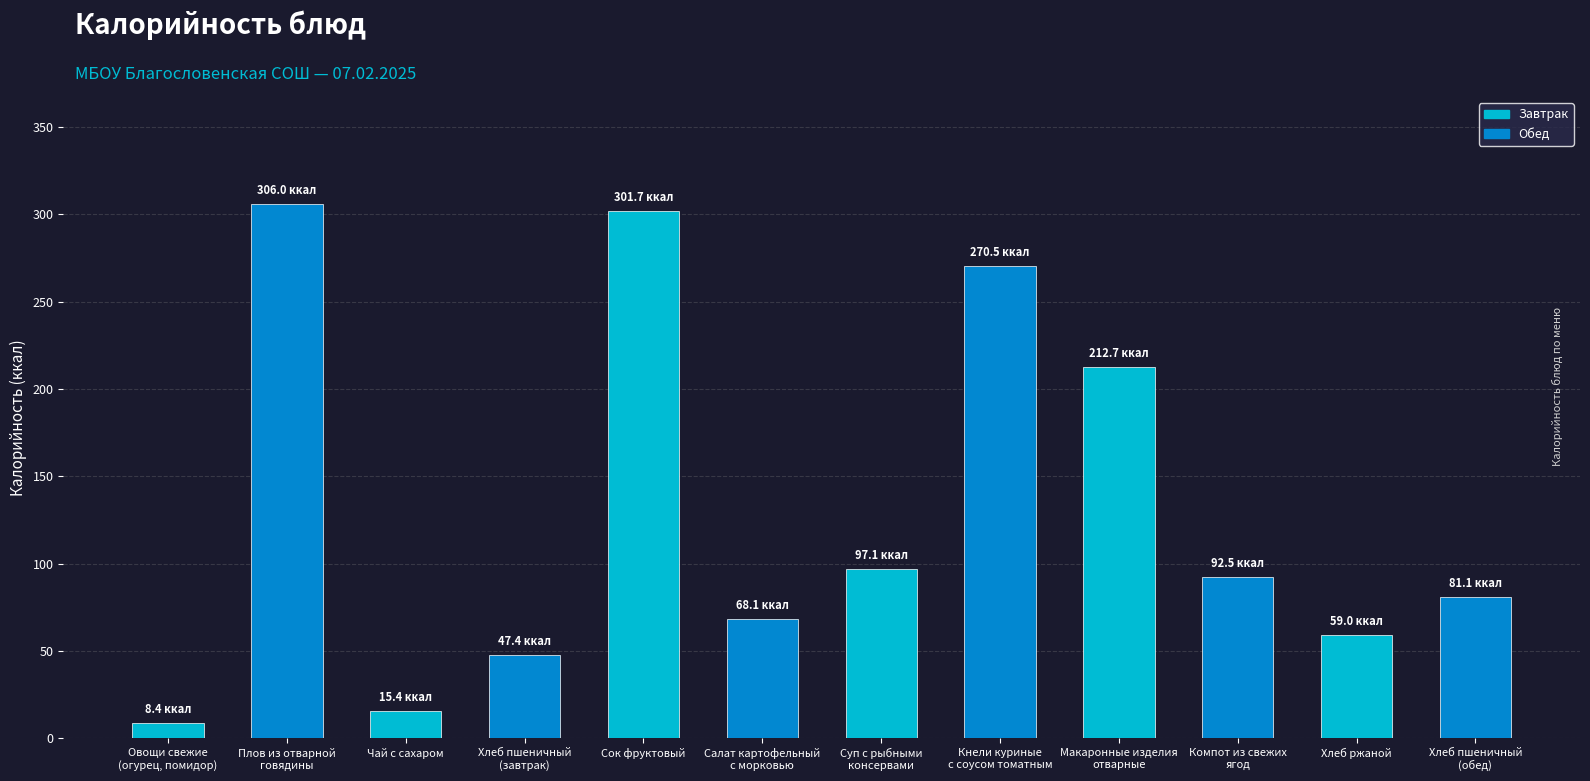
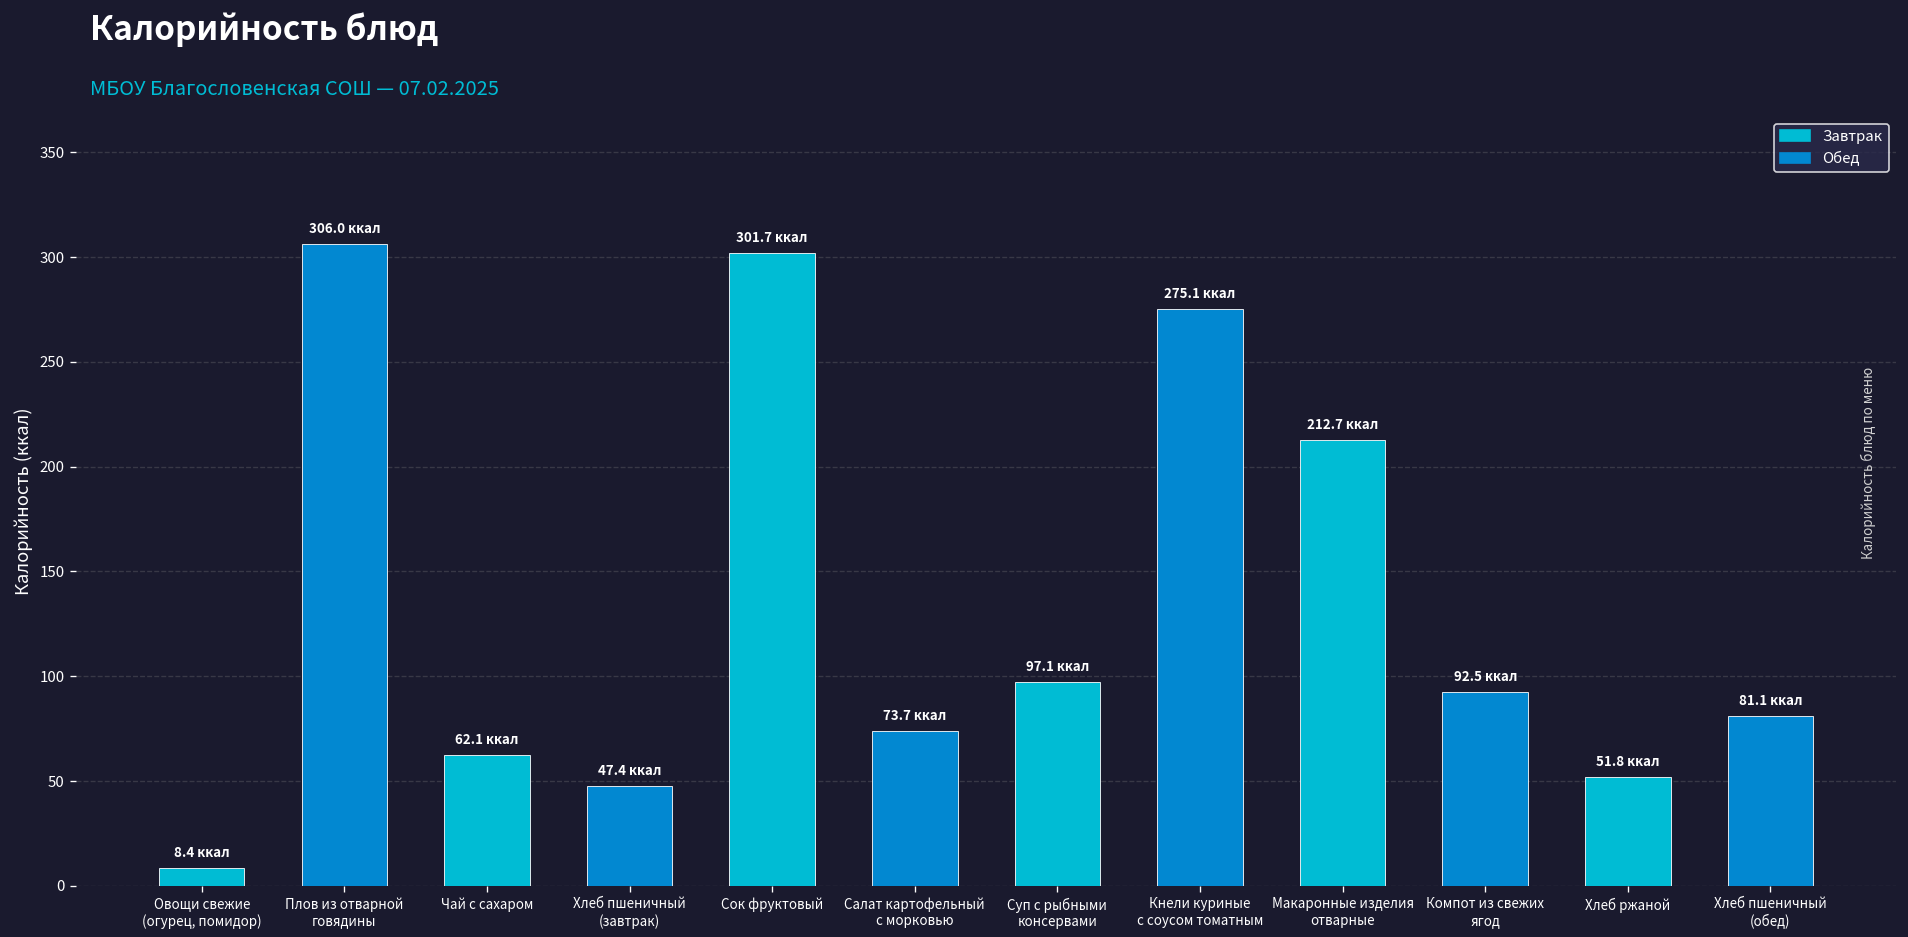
Чай с сахаром: 15.4 -> 62.1
Салат картофельный с морковью: 68.1 -> 73.7
Кнели куриные с соусом томатным: 270.5 -> 275.1
Хлеб ржаной: 59.0 -> 51.8
